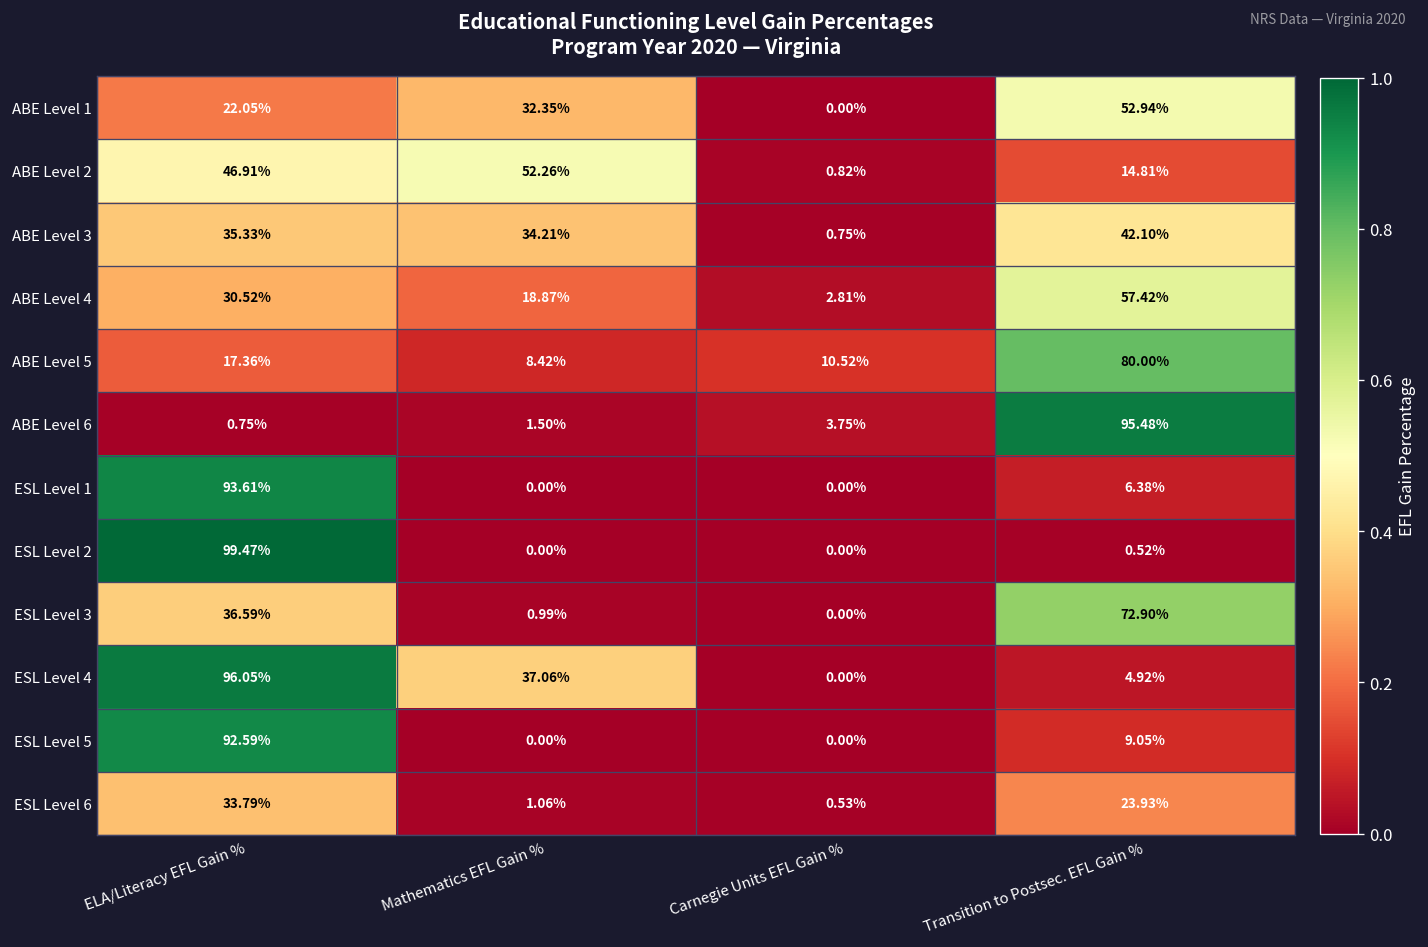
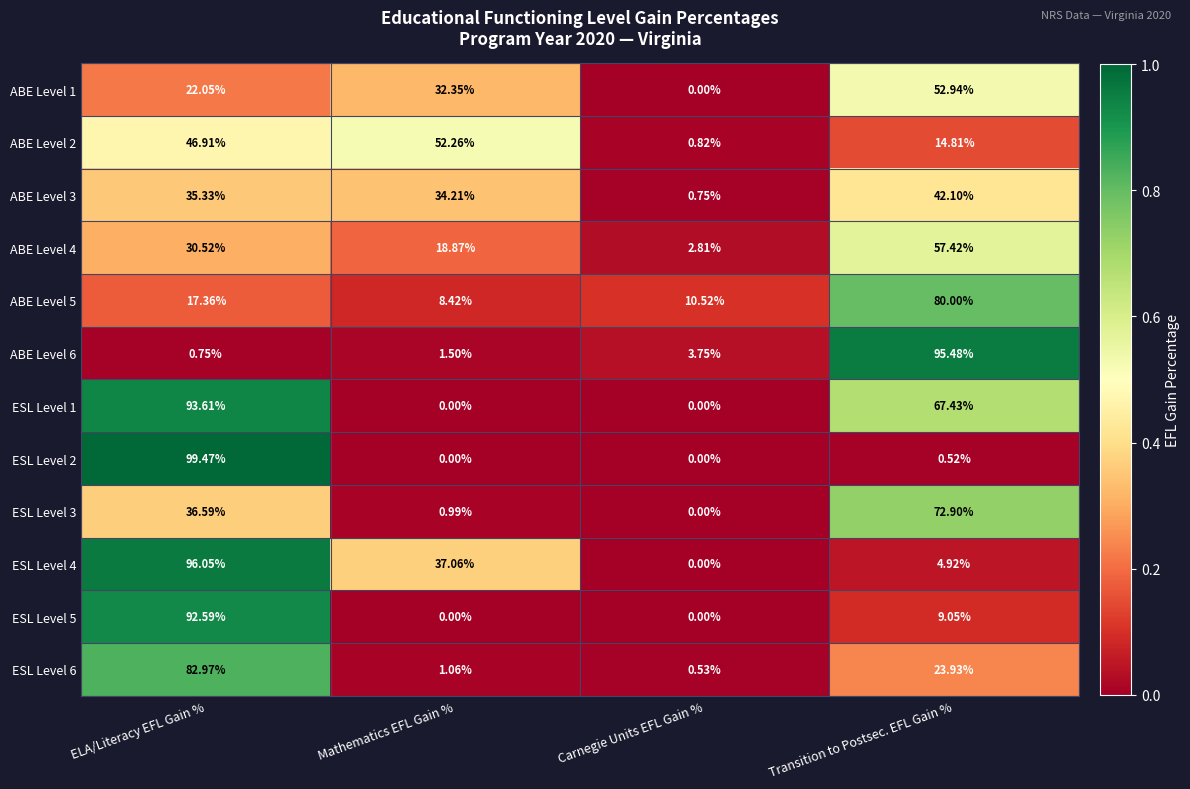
ESL Level 1, Transition to Postsec. EFL Gain %: 6.38% -> 67.43%
ESL Level 6, ELA/Literacy EFL Gain %: 33.79% -> 82.97%
